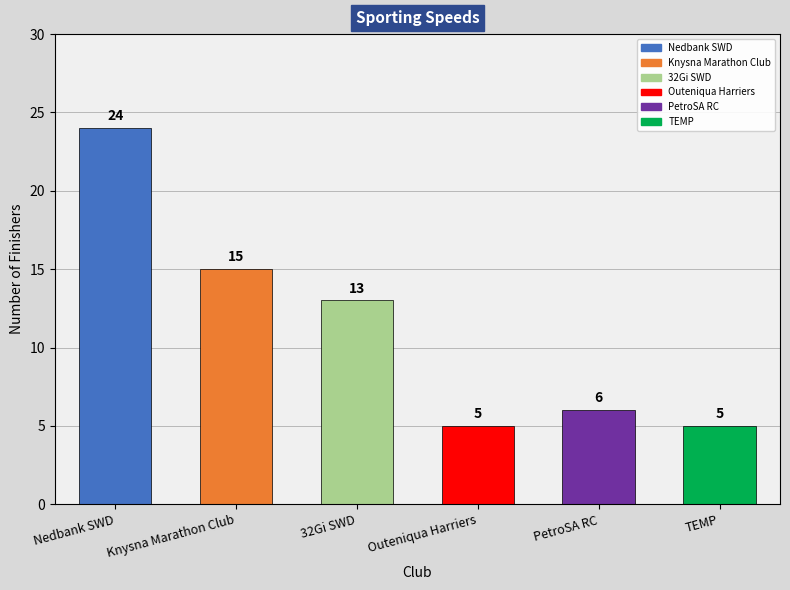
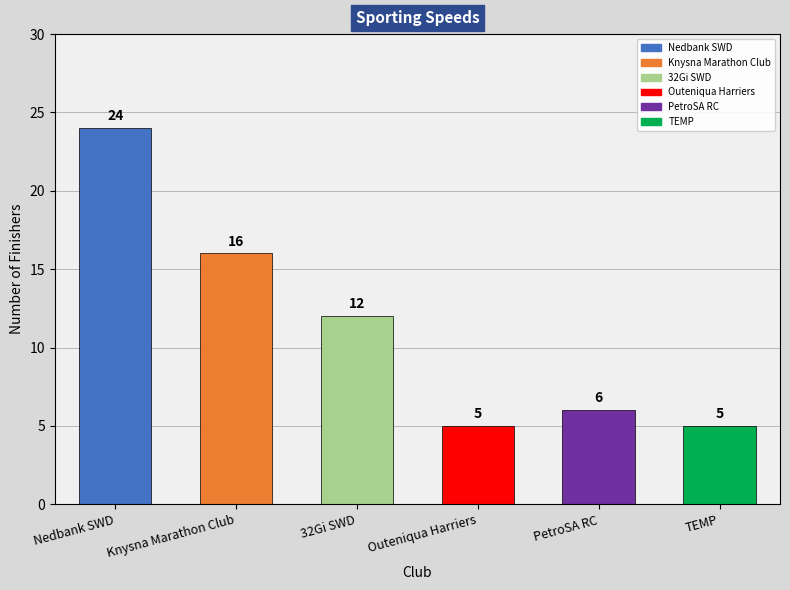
Knysna Marathon Club: 15 -> 16
32Gi SWD: 13 -> 12
